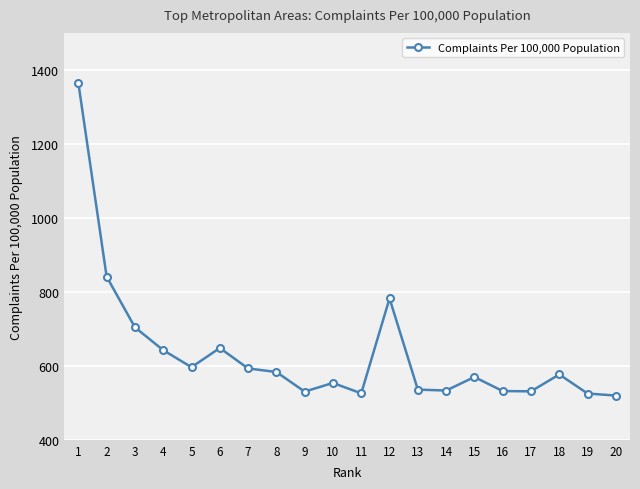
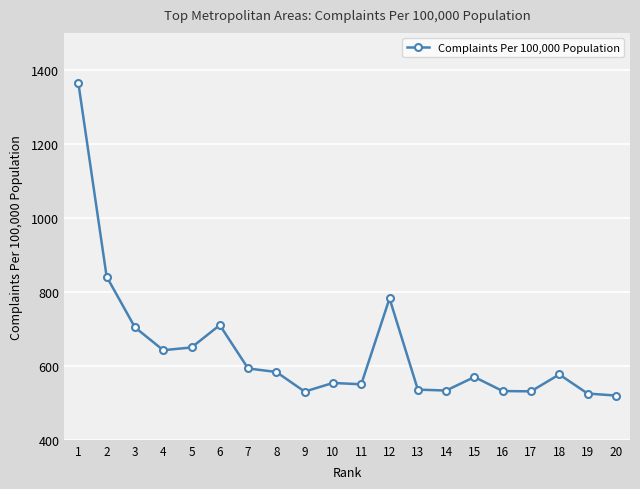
5: 600 -> 650
6: 650 -> 710
11: 530 -> 550
